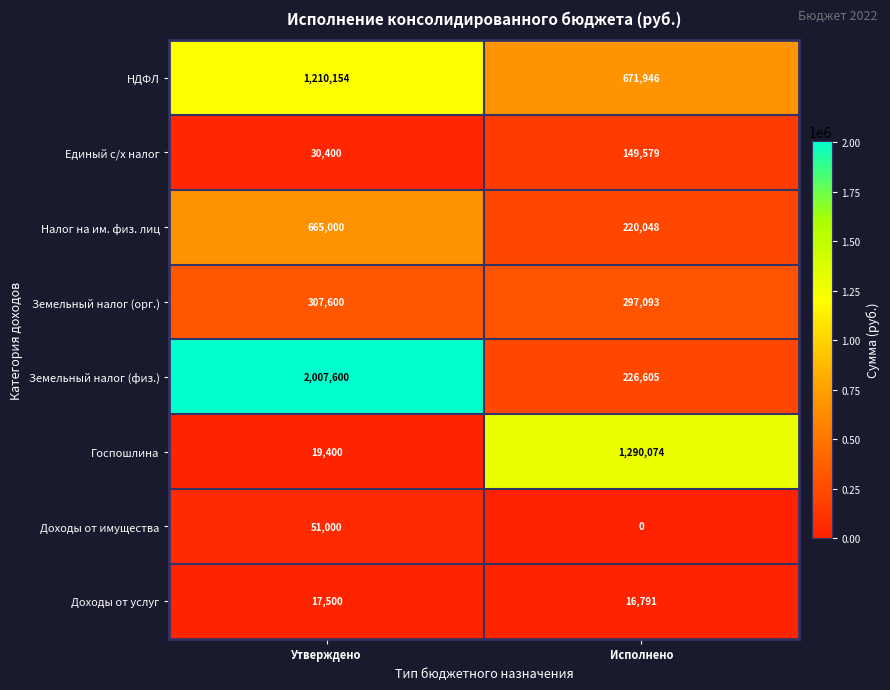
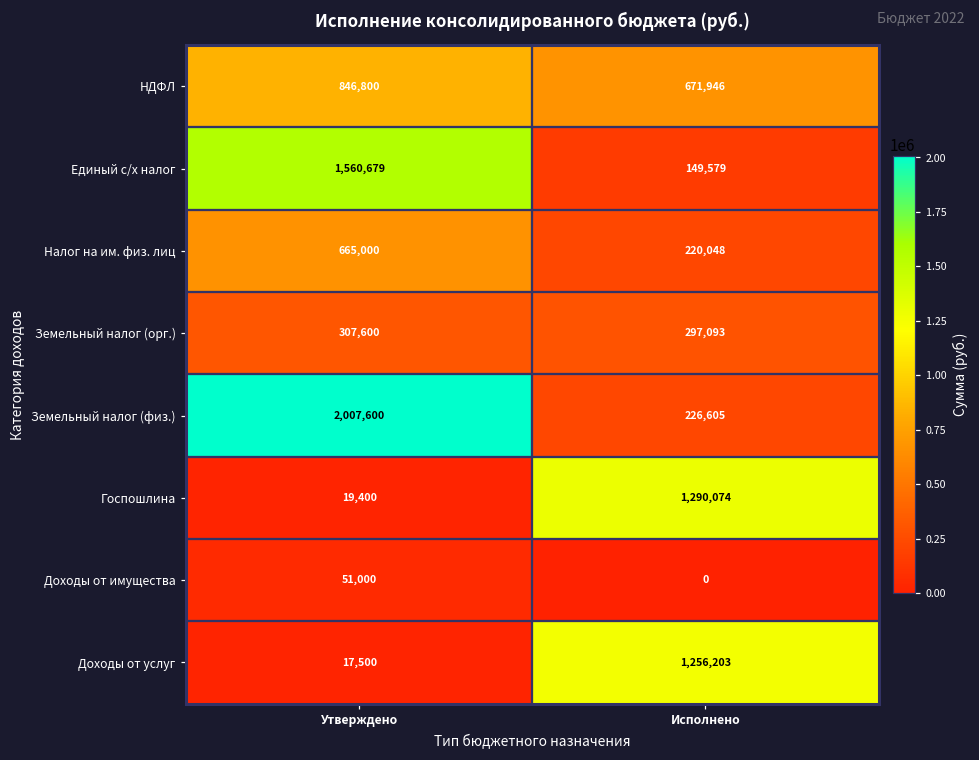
НДФЛ, Утверждено: 1,210,154 -> 846,800
Единый с/х налог, Утверждено: 30,400 -> 1,560,679
Доходы от услуг, Исполнено: 16,791 -> 1,256,203
